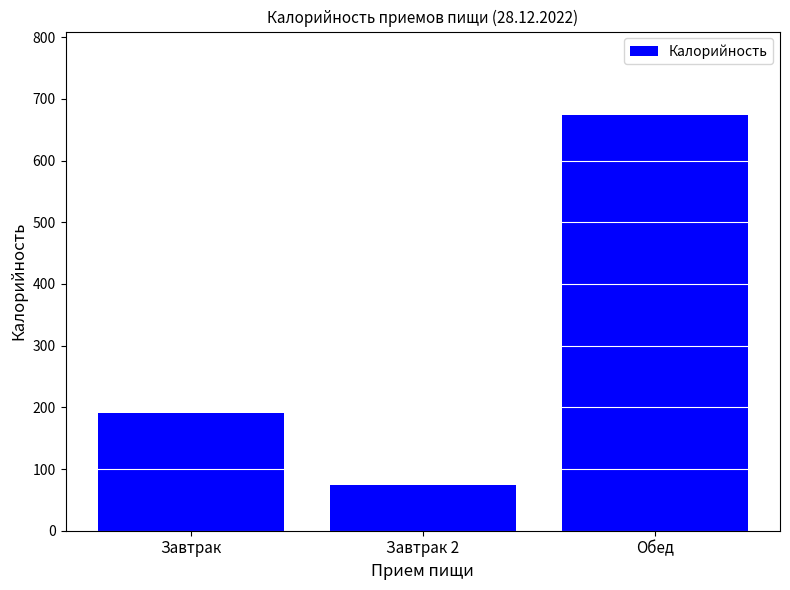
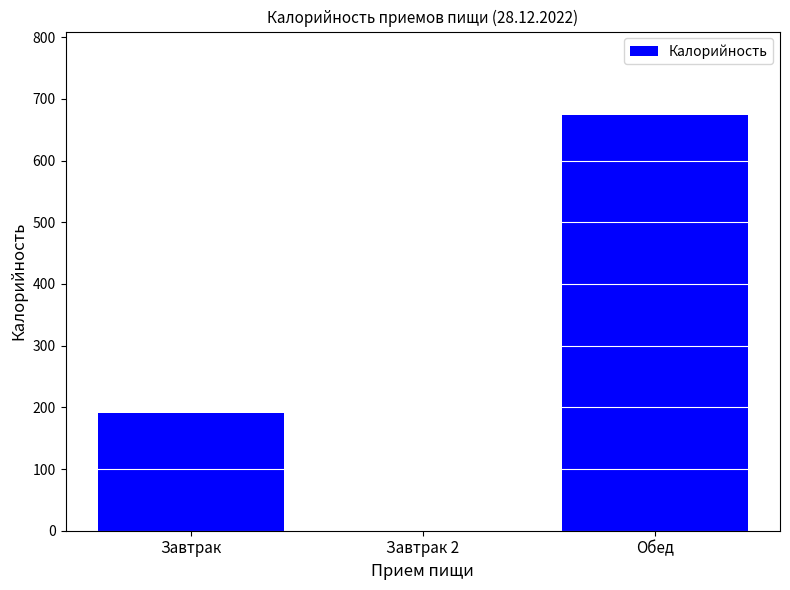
Завтрак 2: 70 -> 0
